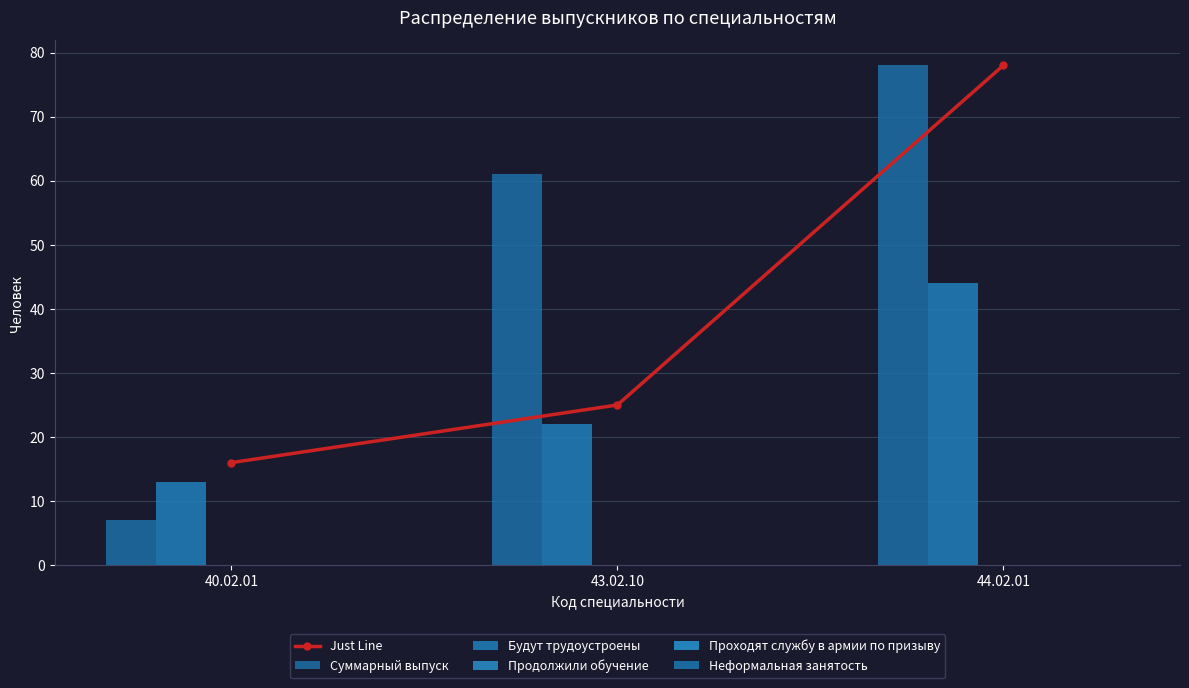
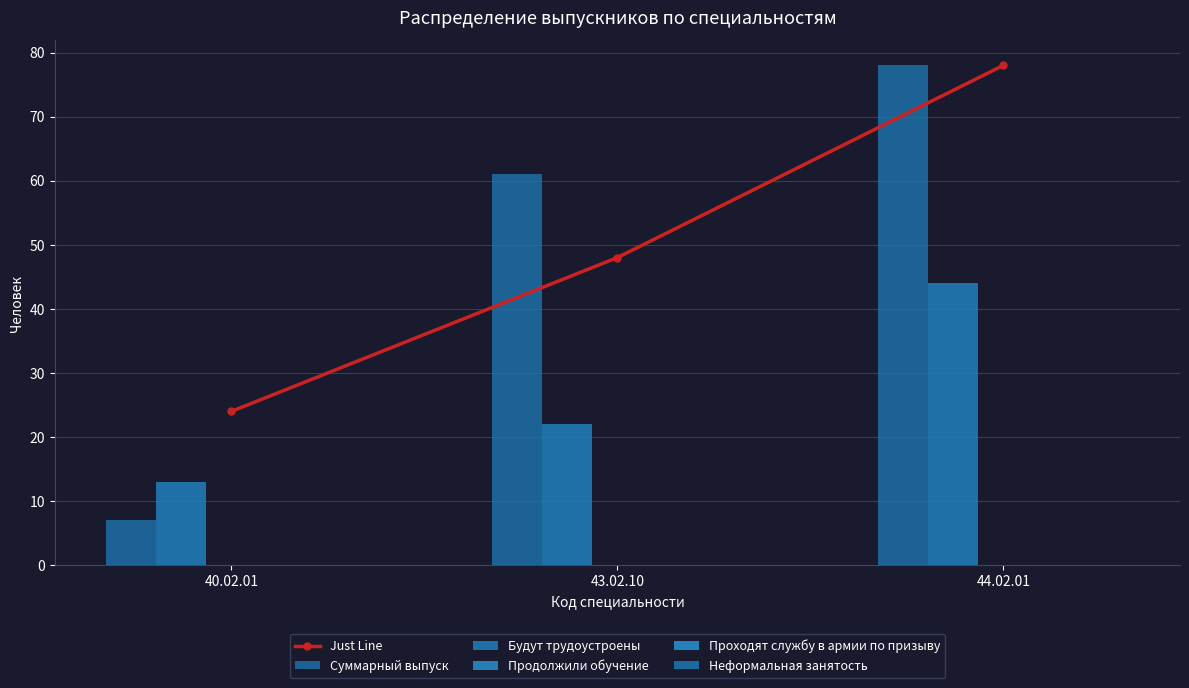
Just Line, 40.02.01: 16 -> 24
Just Line, 43.02.10: 25 -> 48
